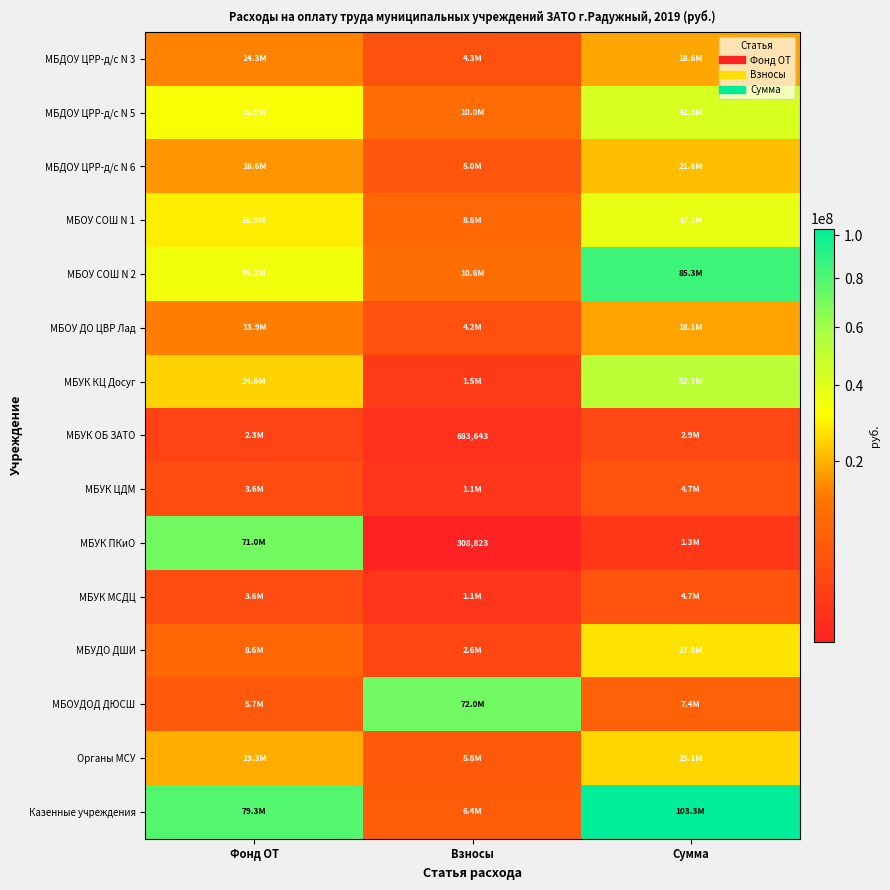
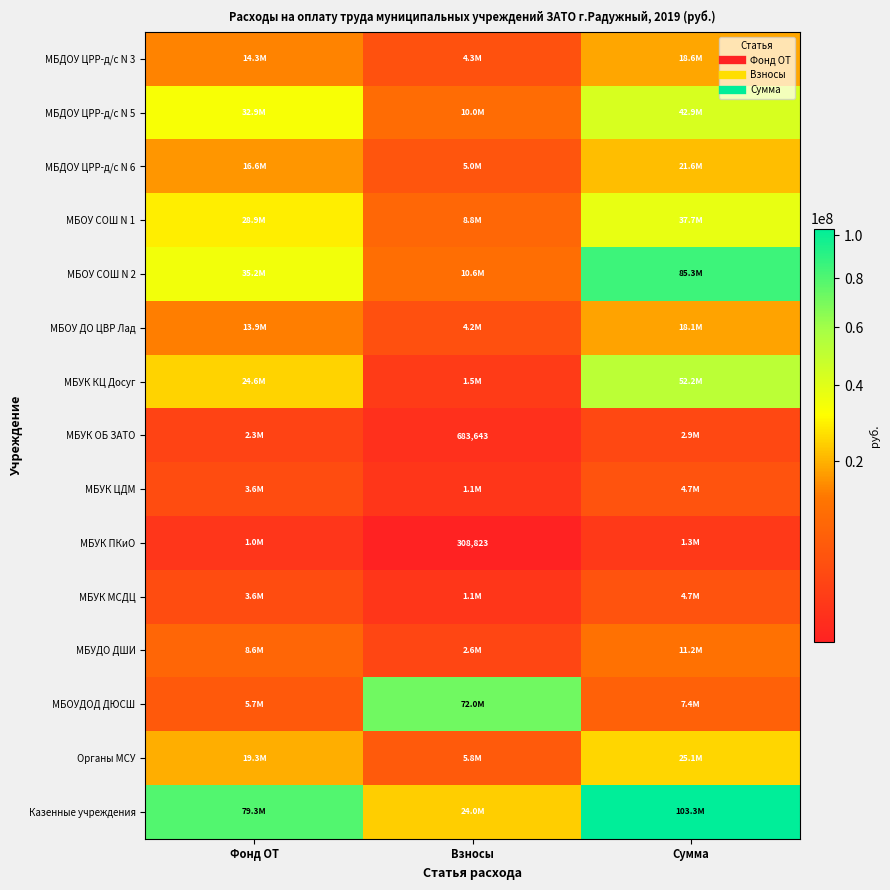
МБУК ПКиО, Фонд ОТ: 71.0M -> 1.0M
МБУДО ДШИ, Сумма: 27.0M -> 11.2M
Казенные учреждения, Взносы: 6.4M -> 24.0M
